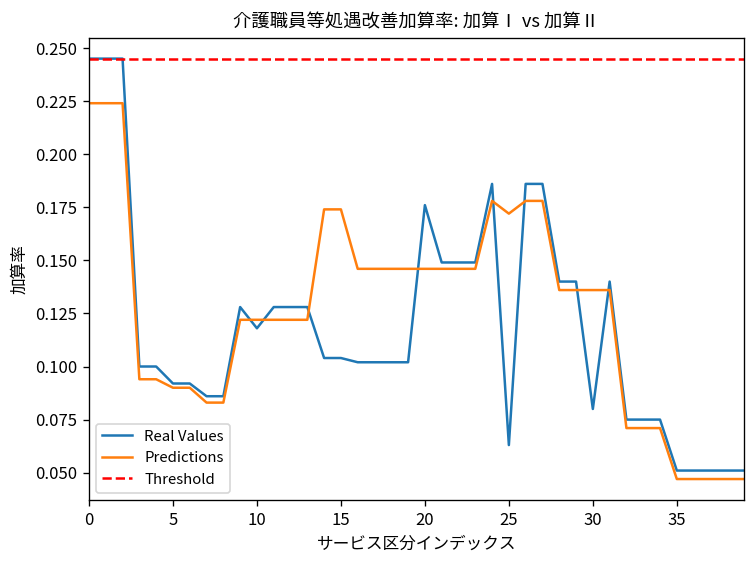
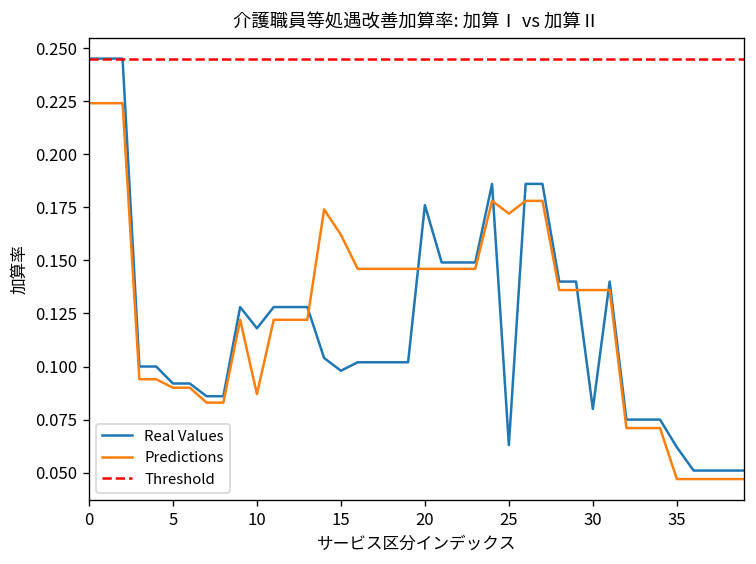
Predictions, 10: 0.122 -> 0.087
Real Values, 15: 0.104 -> 0.098
Predictions, 15: 0.174 -> 0.162
Real Values, 35: 0.051 -> 0.062
